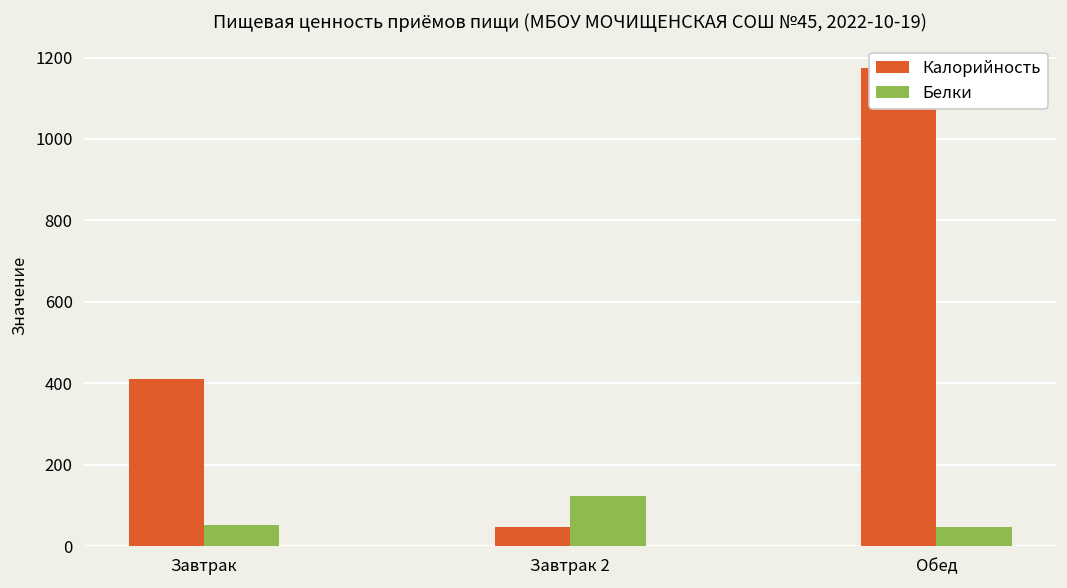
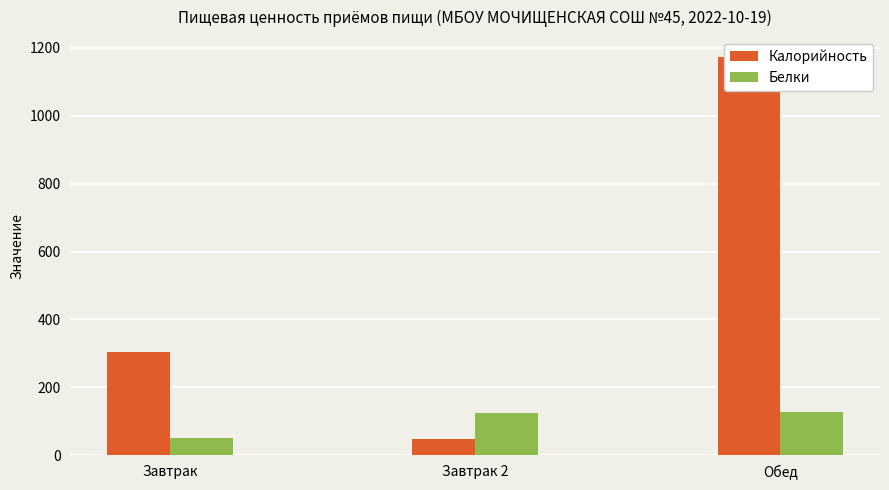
Калорийность, Завтрак: 410 -> 300
Белки, Обед: 50 -> 130
